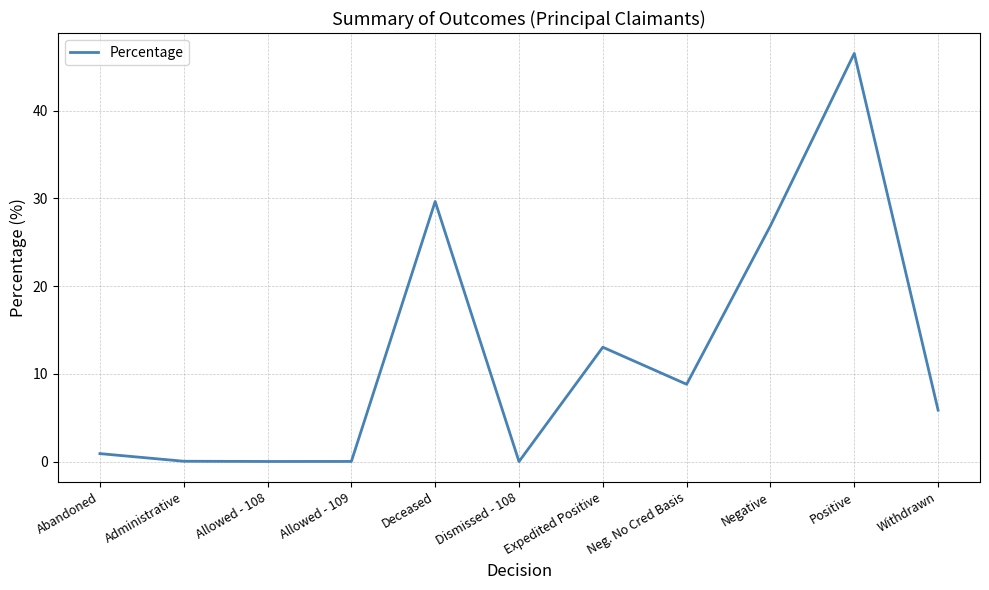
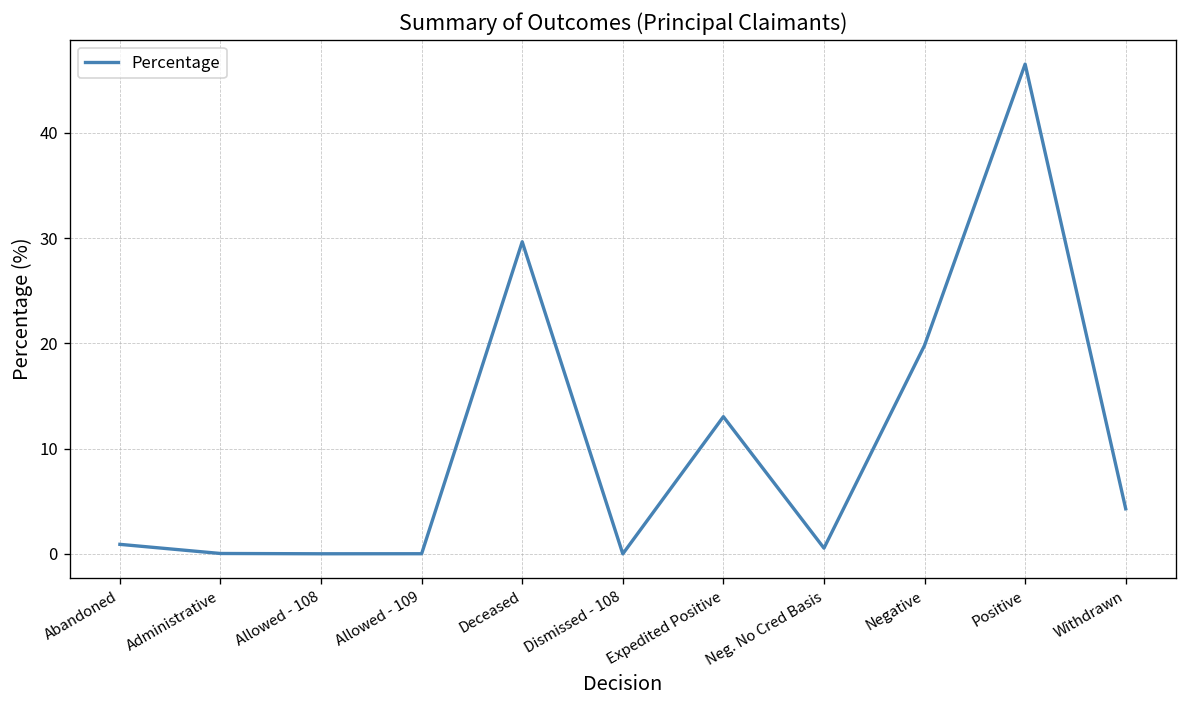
Neg. No Cred Basis: 9 -> 1
Negative: 27 -> 20
Withdrawn: 6 -> 4
